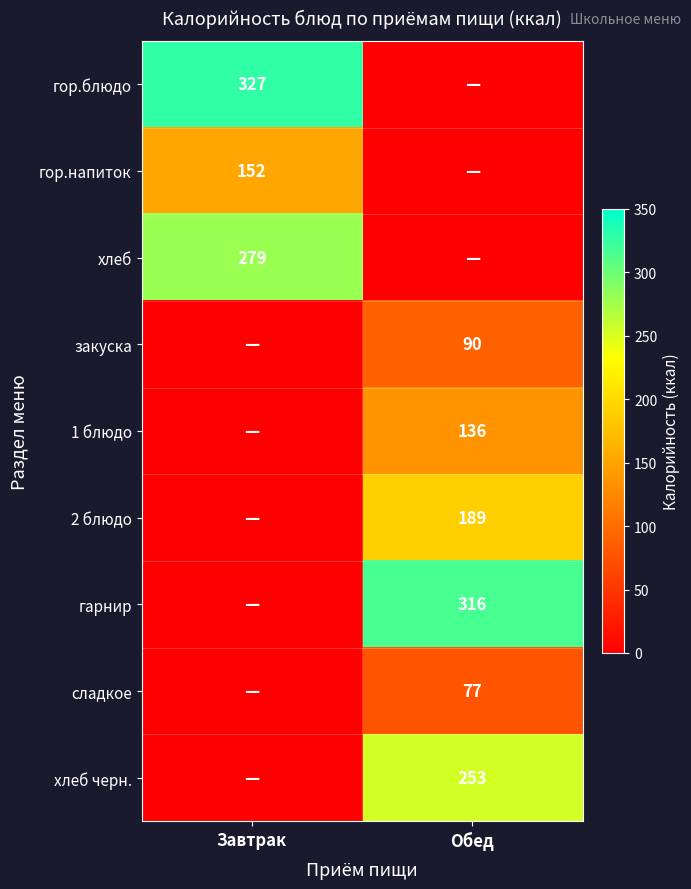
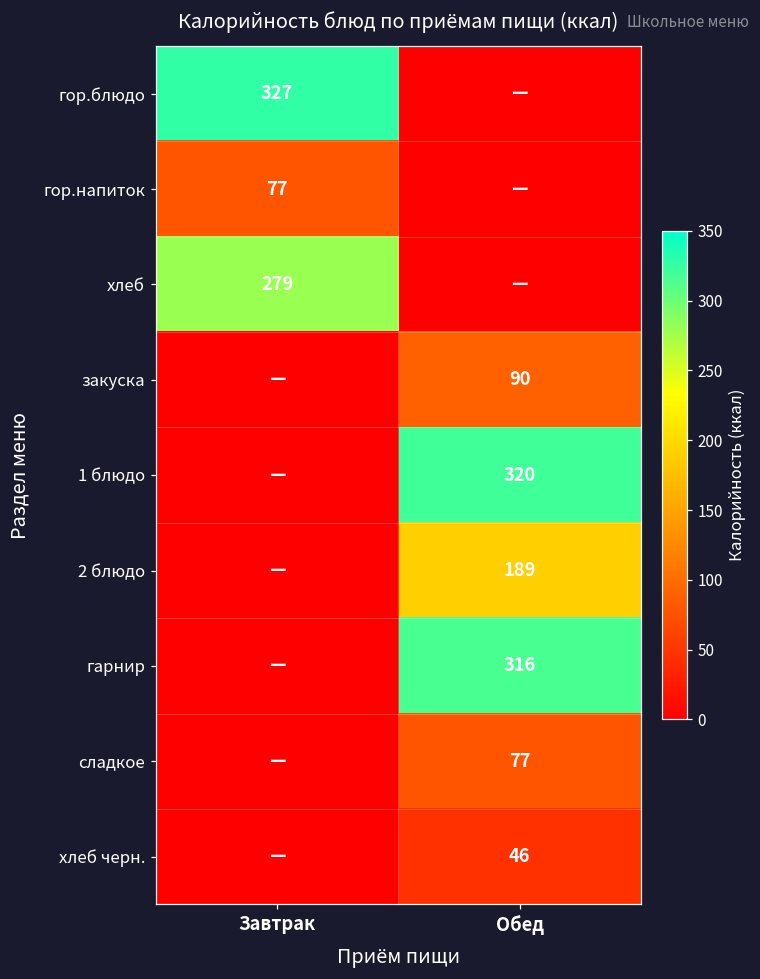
гор.напиток, Завтрак: 152 -> 77
1 блюдо, Обед: 136 -> 320
хлеб черн., Обед: 253 -> 46
